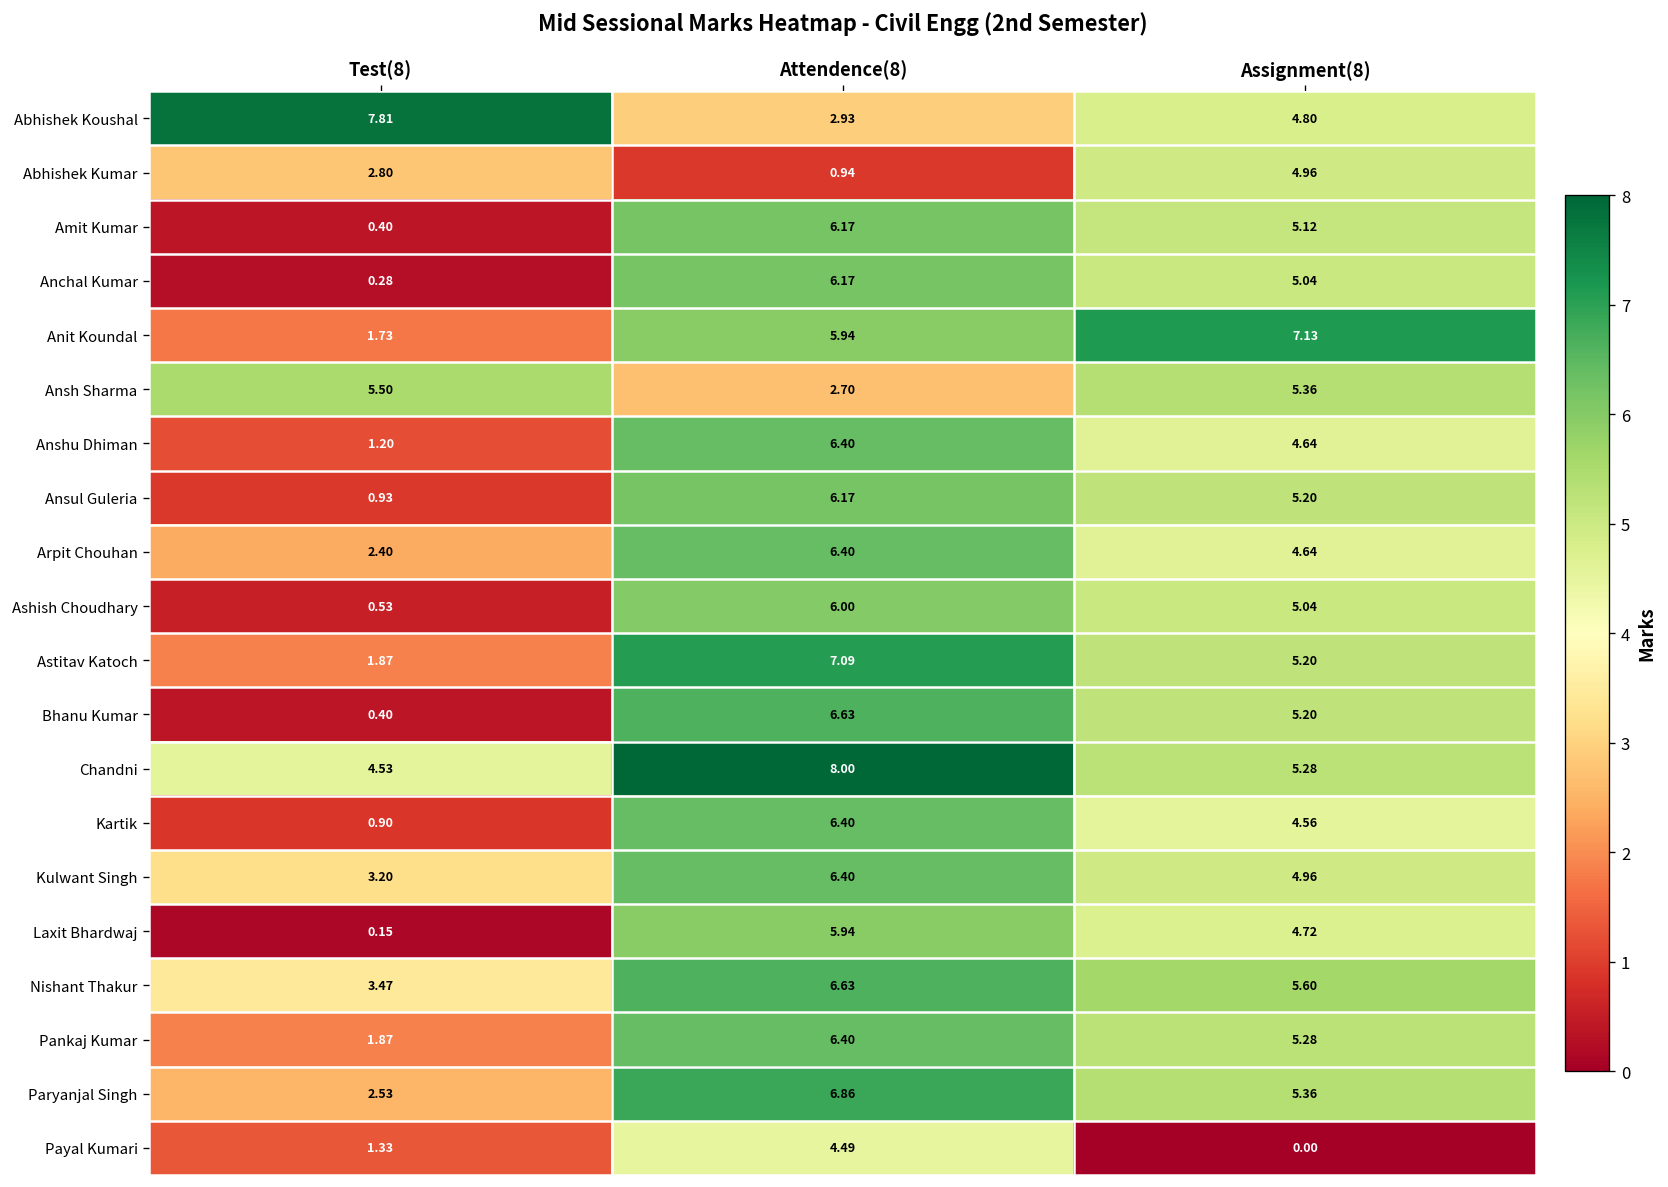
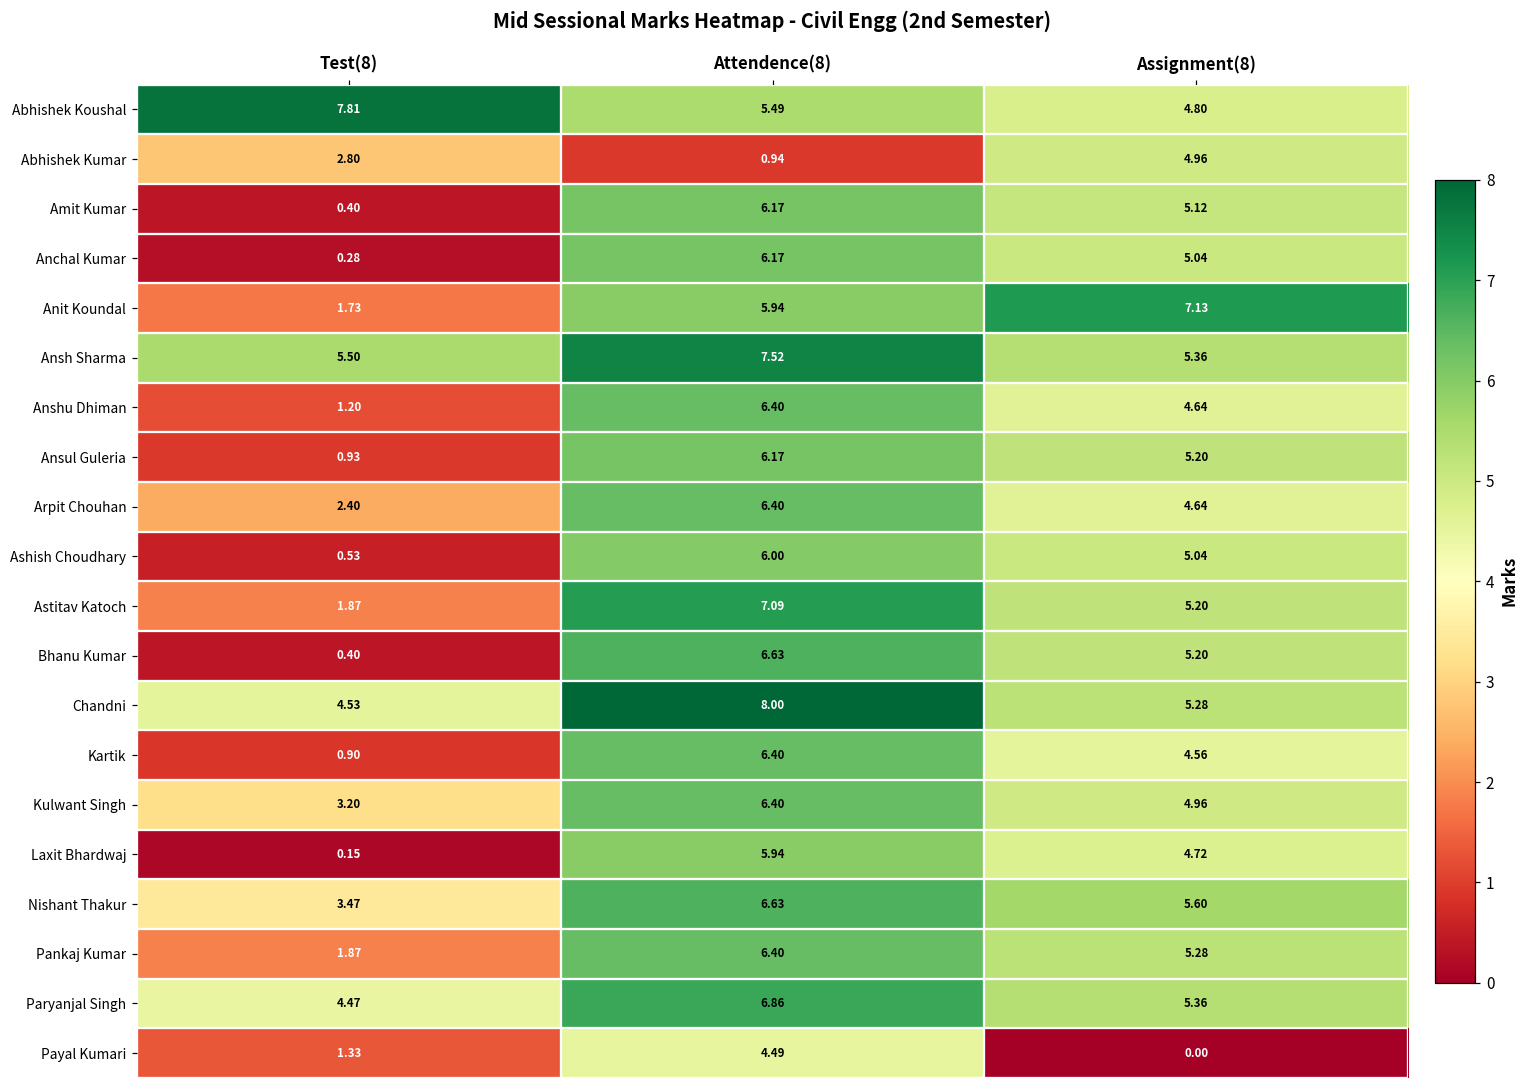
Abhishek Koushal, Attendence(8): 2.93 -> 5.49
Ansh Sharma, Attendence(8): 2.70 -> 7.52
Paryanjal Singh, Test(8): 2.53 -> 4.47
